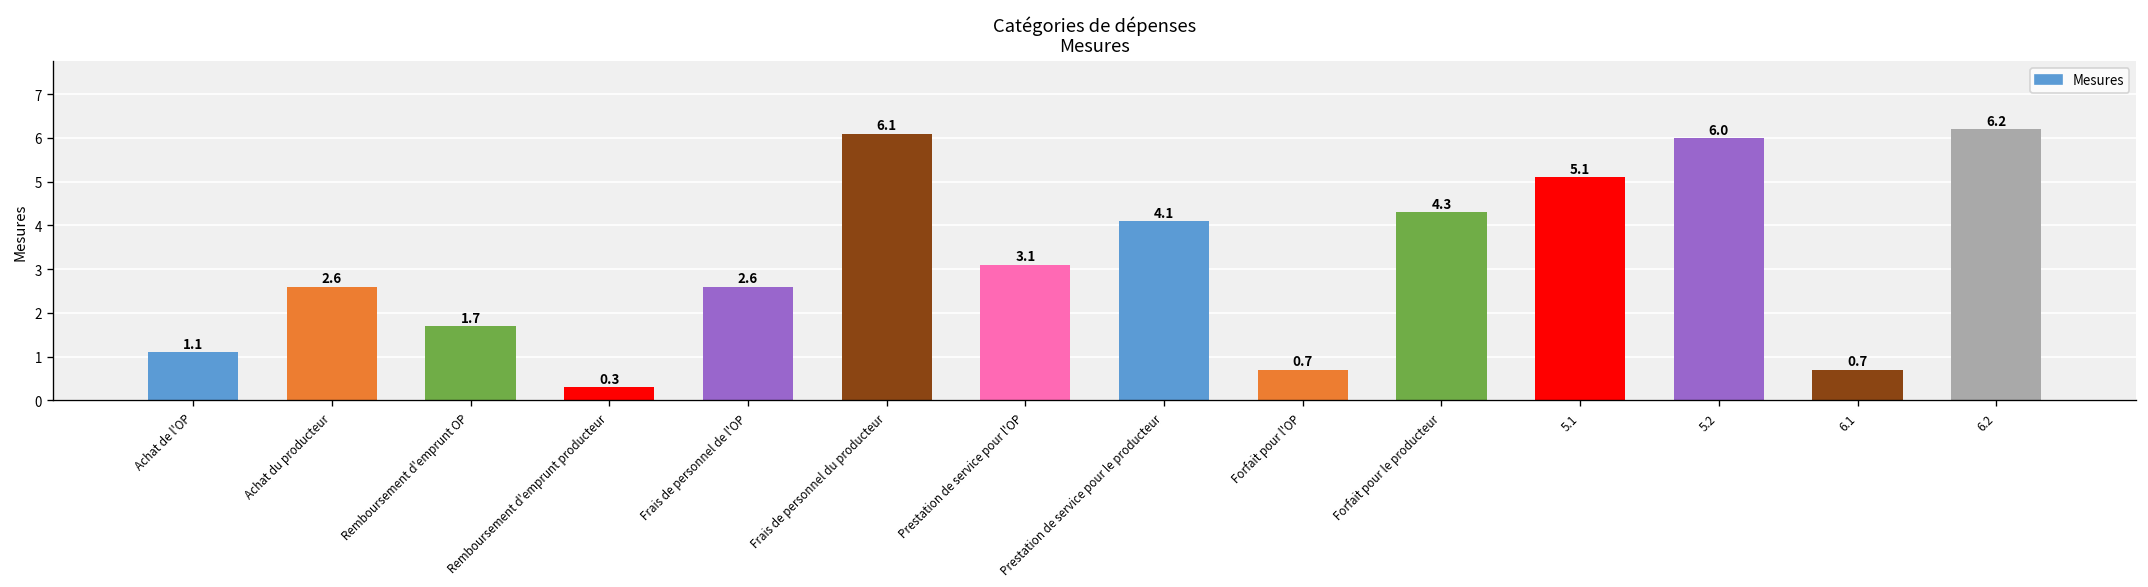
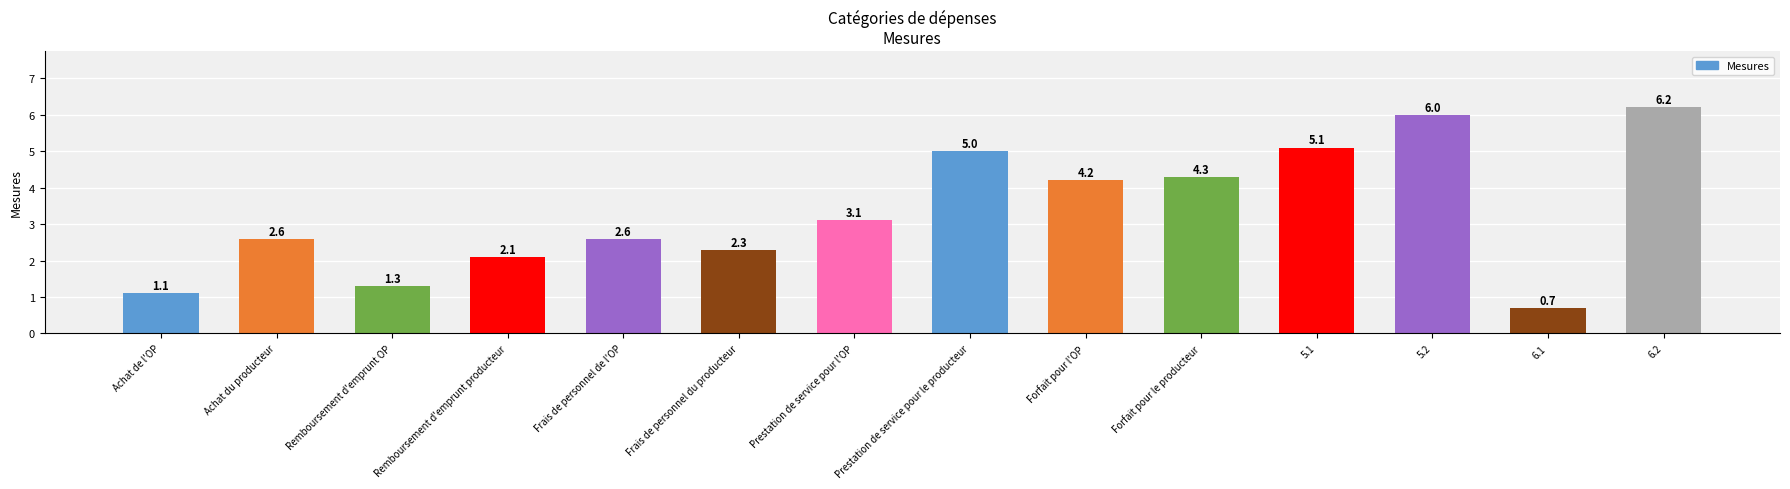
Remboursement d'emprunt OP: 1.7 -> 1.3
Remboursement d'emprunt producteur: 0.3 -> 2.1
Frais de personnel du producteur: 6.1 -> 2.3
Prestation de service pour le producteur: 4.1 -> 5.0
Forfait pour l'OP: 0.7 -> 4.2
